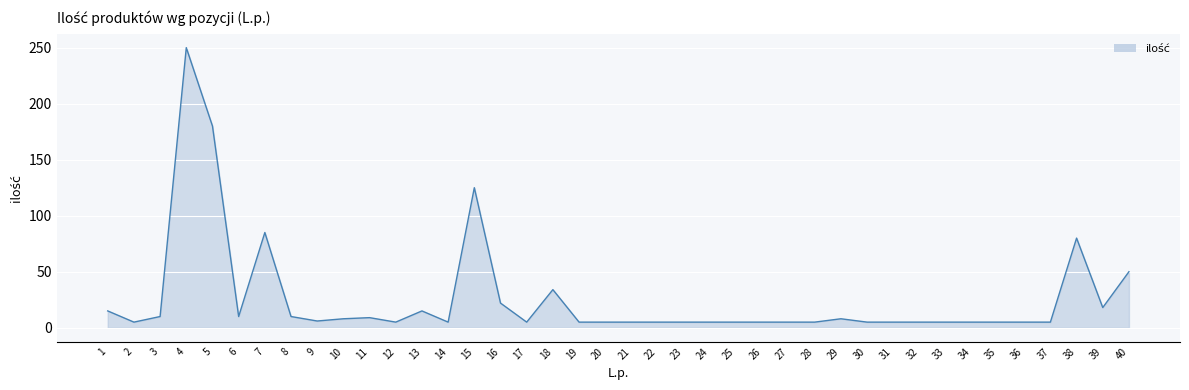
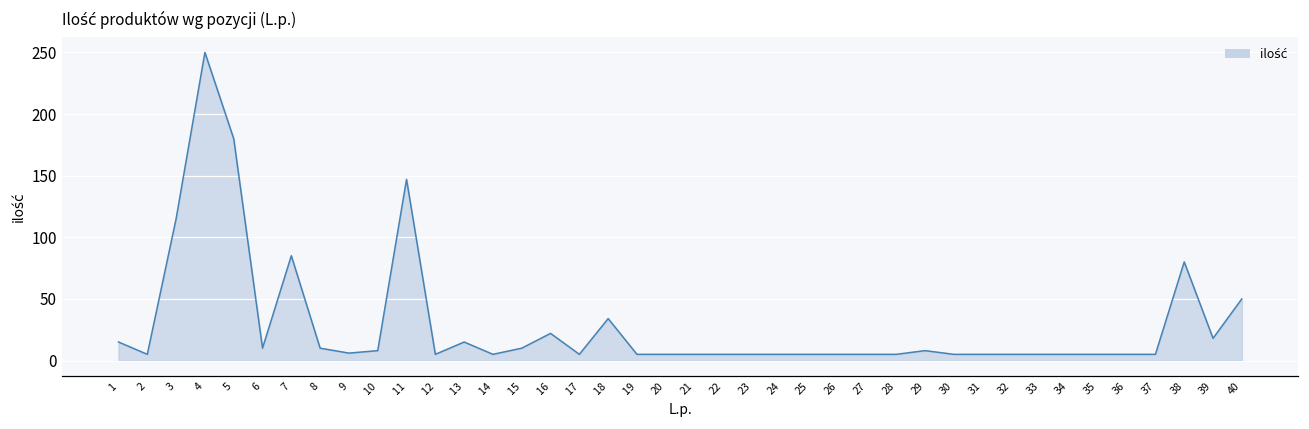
3: 10 -> 115
11: 9 -> 147
15: 125 -> 10
